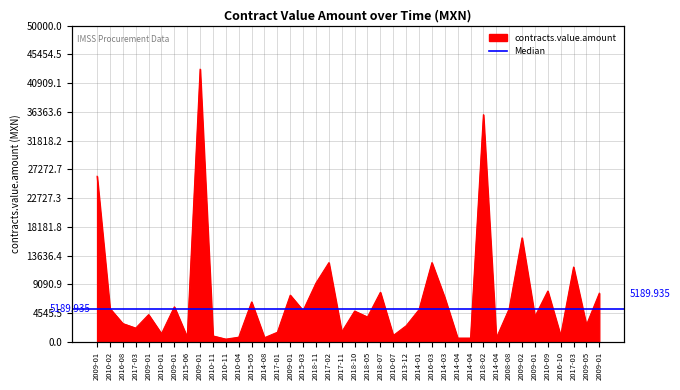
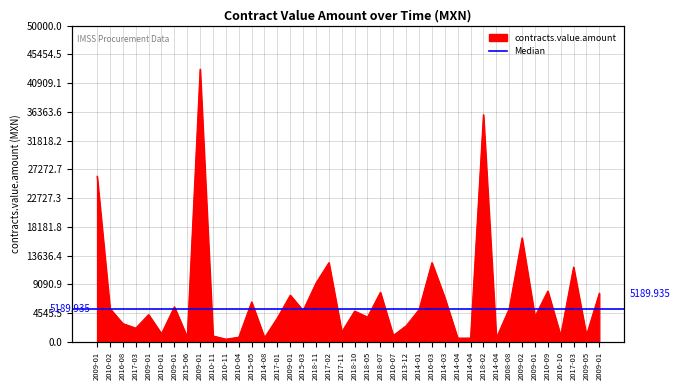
2017-01: 2000 -> 4000
2009-05: 3000 -> 1000
